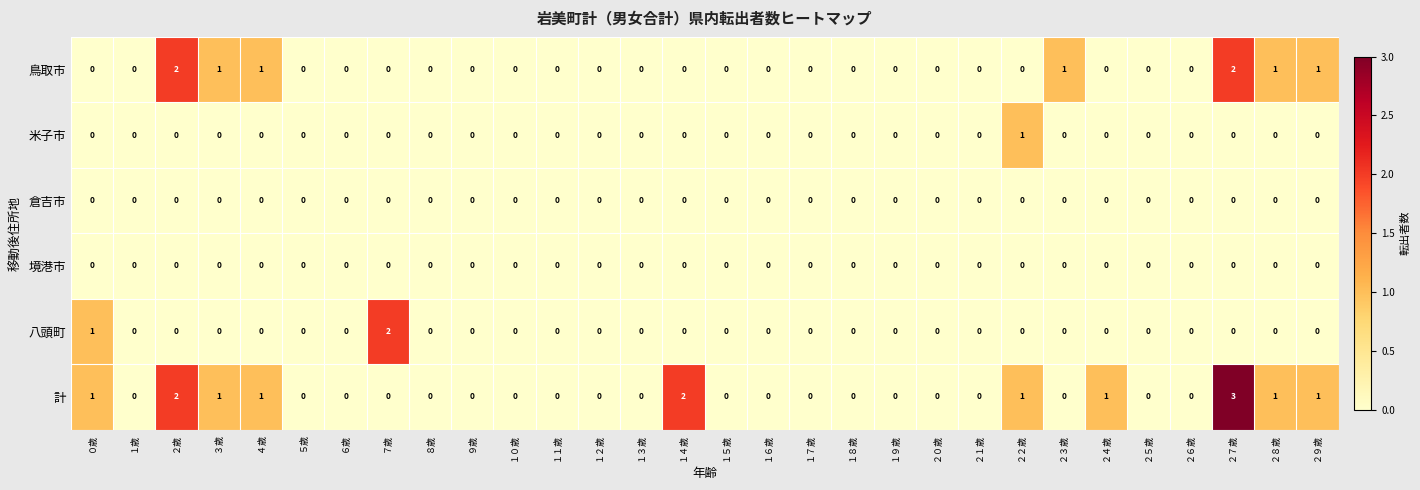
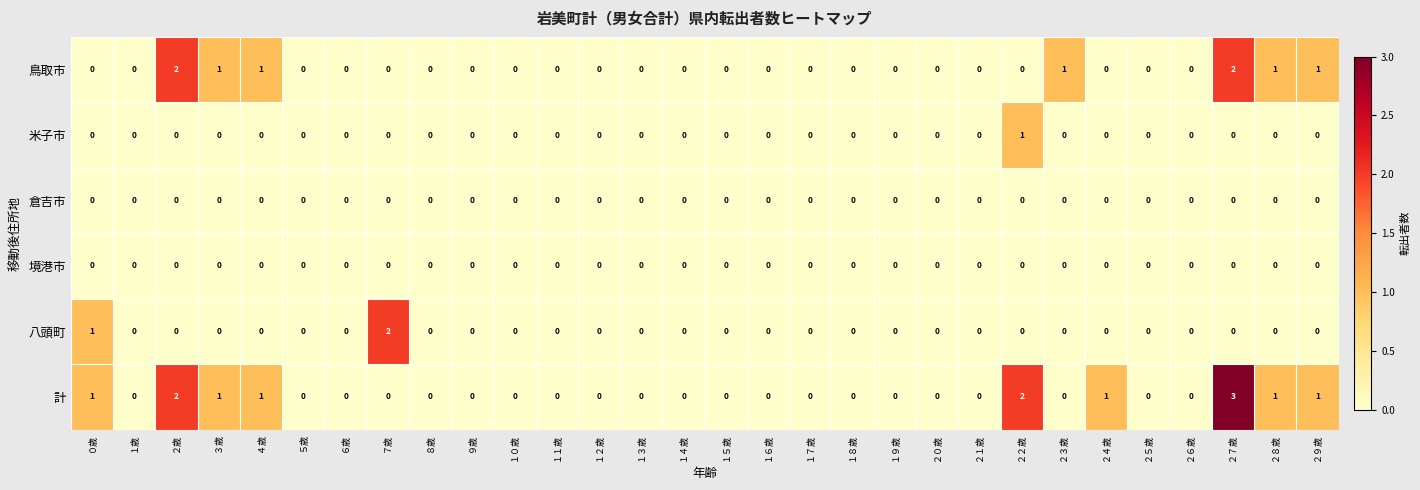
計, １４歳: 2 -> 0
計, ２２歳: 1 -> 2
